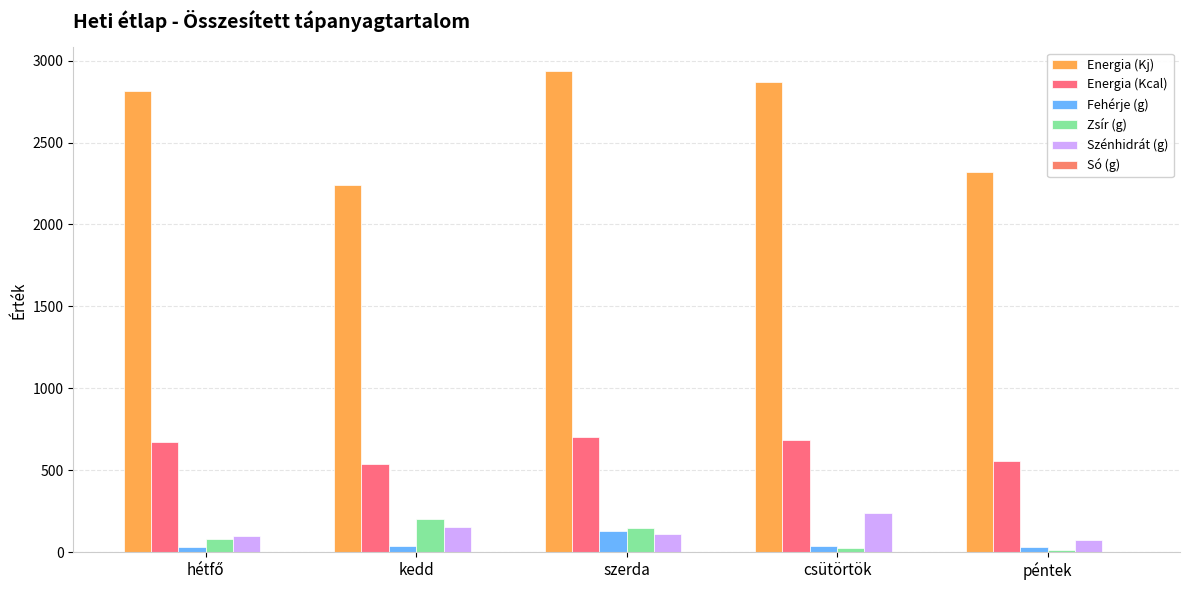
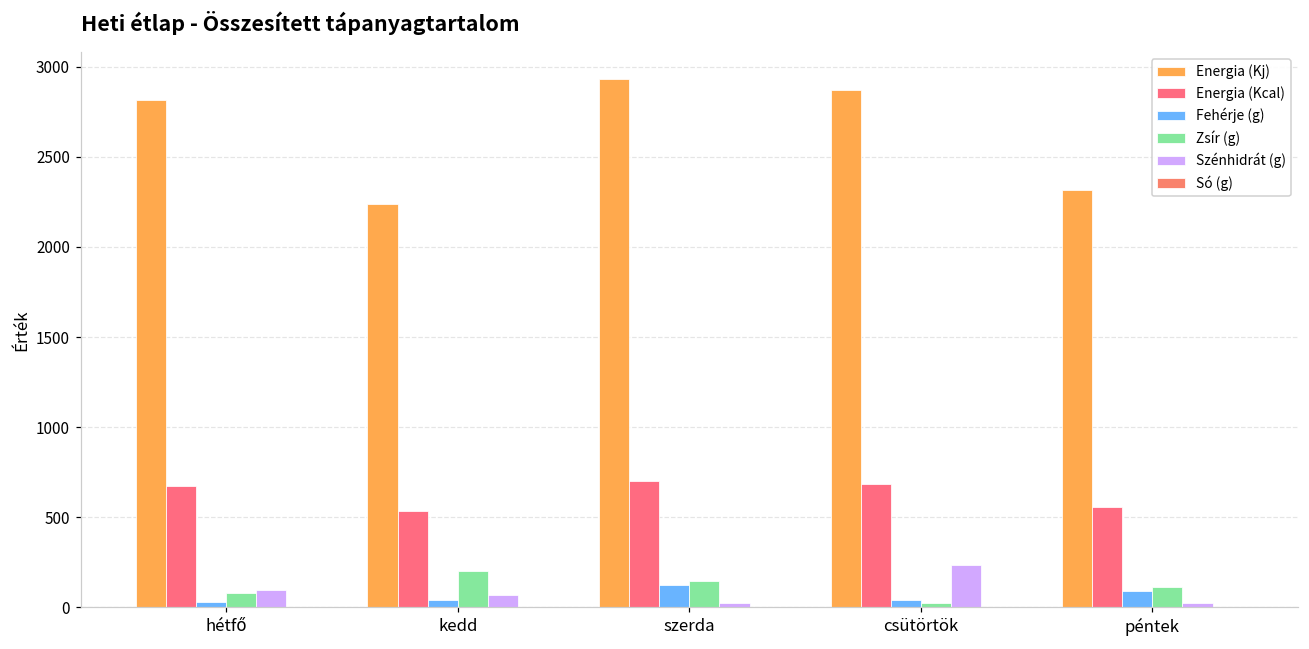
Szénhidrát (g), kedd: 150 -> 70
Szénhidrát (g), szerda: 110 -> 30
Fehérje (g), péntek: 30 -> 90
Zsír (g), péntek: 10 -> 110
Szénhidrát (g), péntek: 70 -> 30
